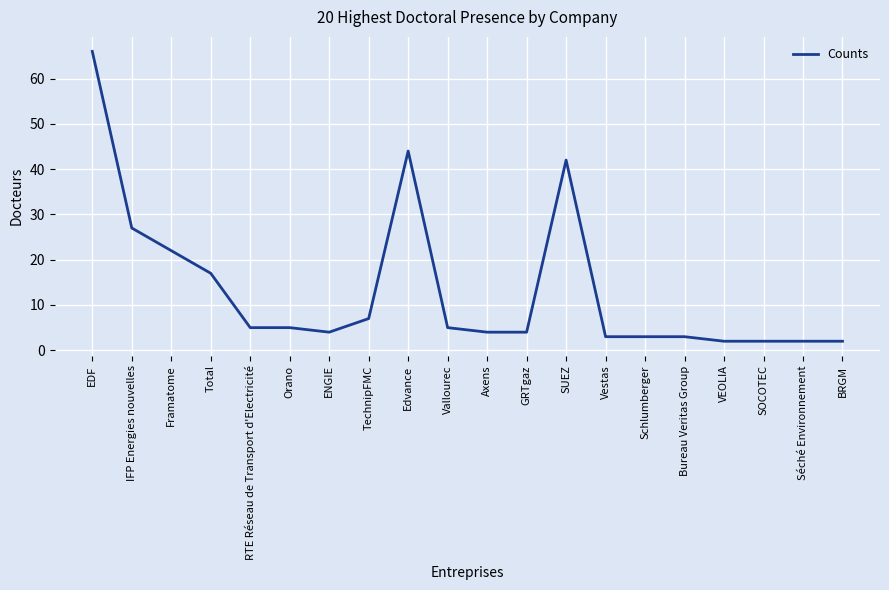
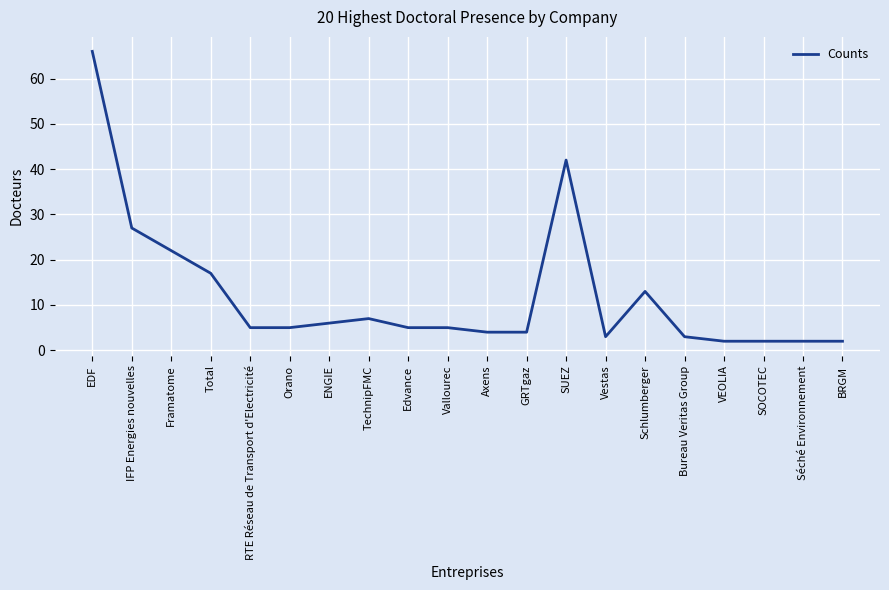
ENGIE: 4 -> 6
Edvance: 44 -> 5
Schlumberger: 3 -> 13
